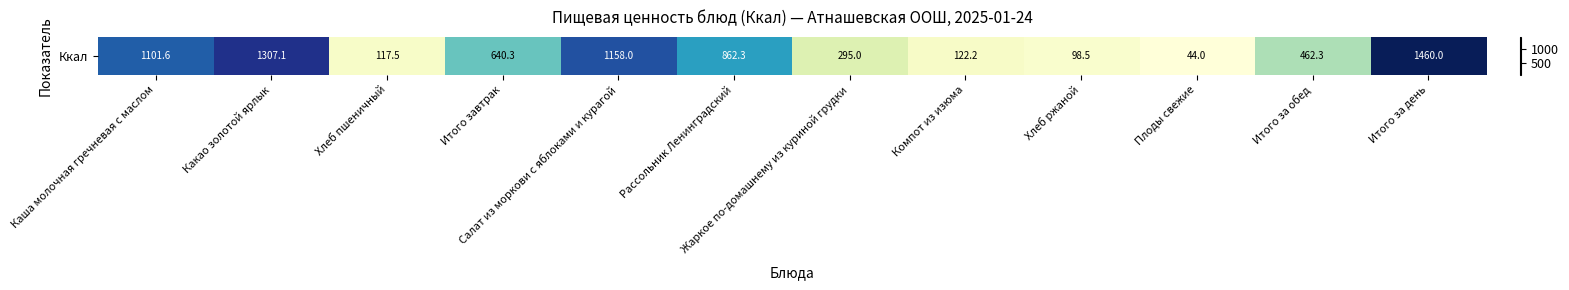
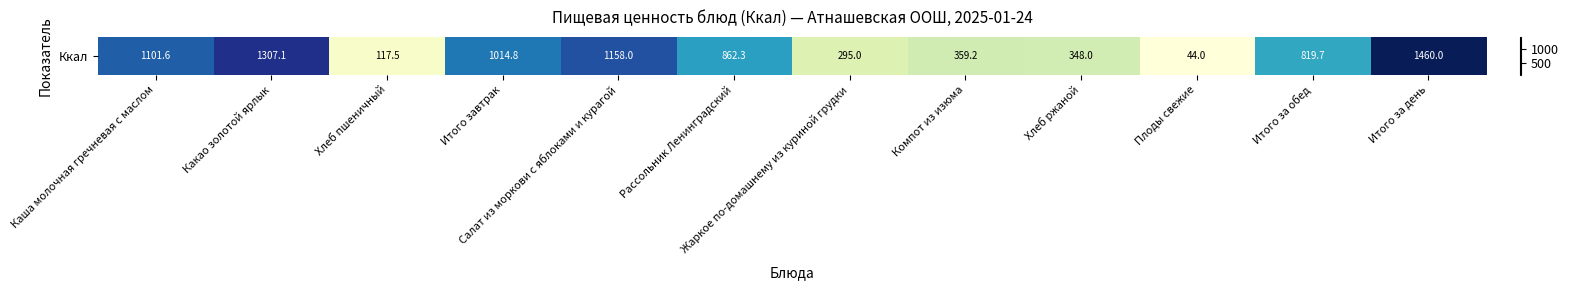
Ккал, Итого завтрак: 640.3 -> 1014.8
Ккал, Компот из изюма: 122.2 -> 359.2
Ккал, Хлеб ржаной: 98.5 -> 348.0
Ккал, Итого за обед: 462.3 -> 819.7
